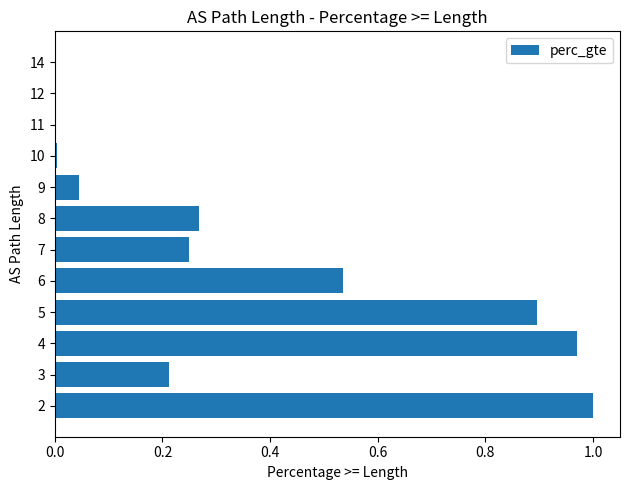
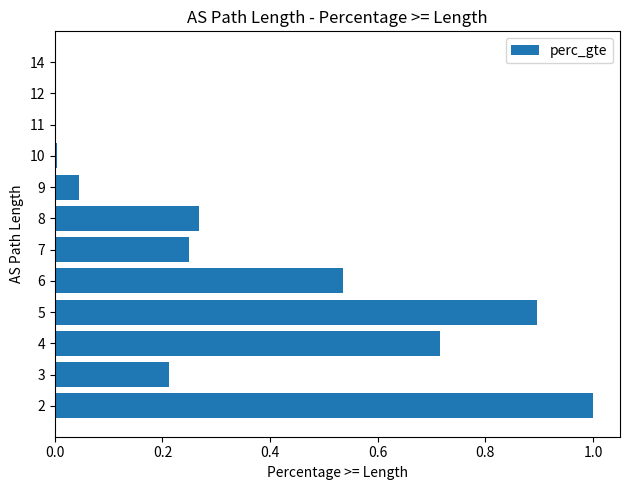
4: 0.97 -> 0.72
